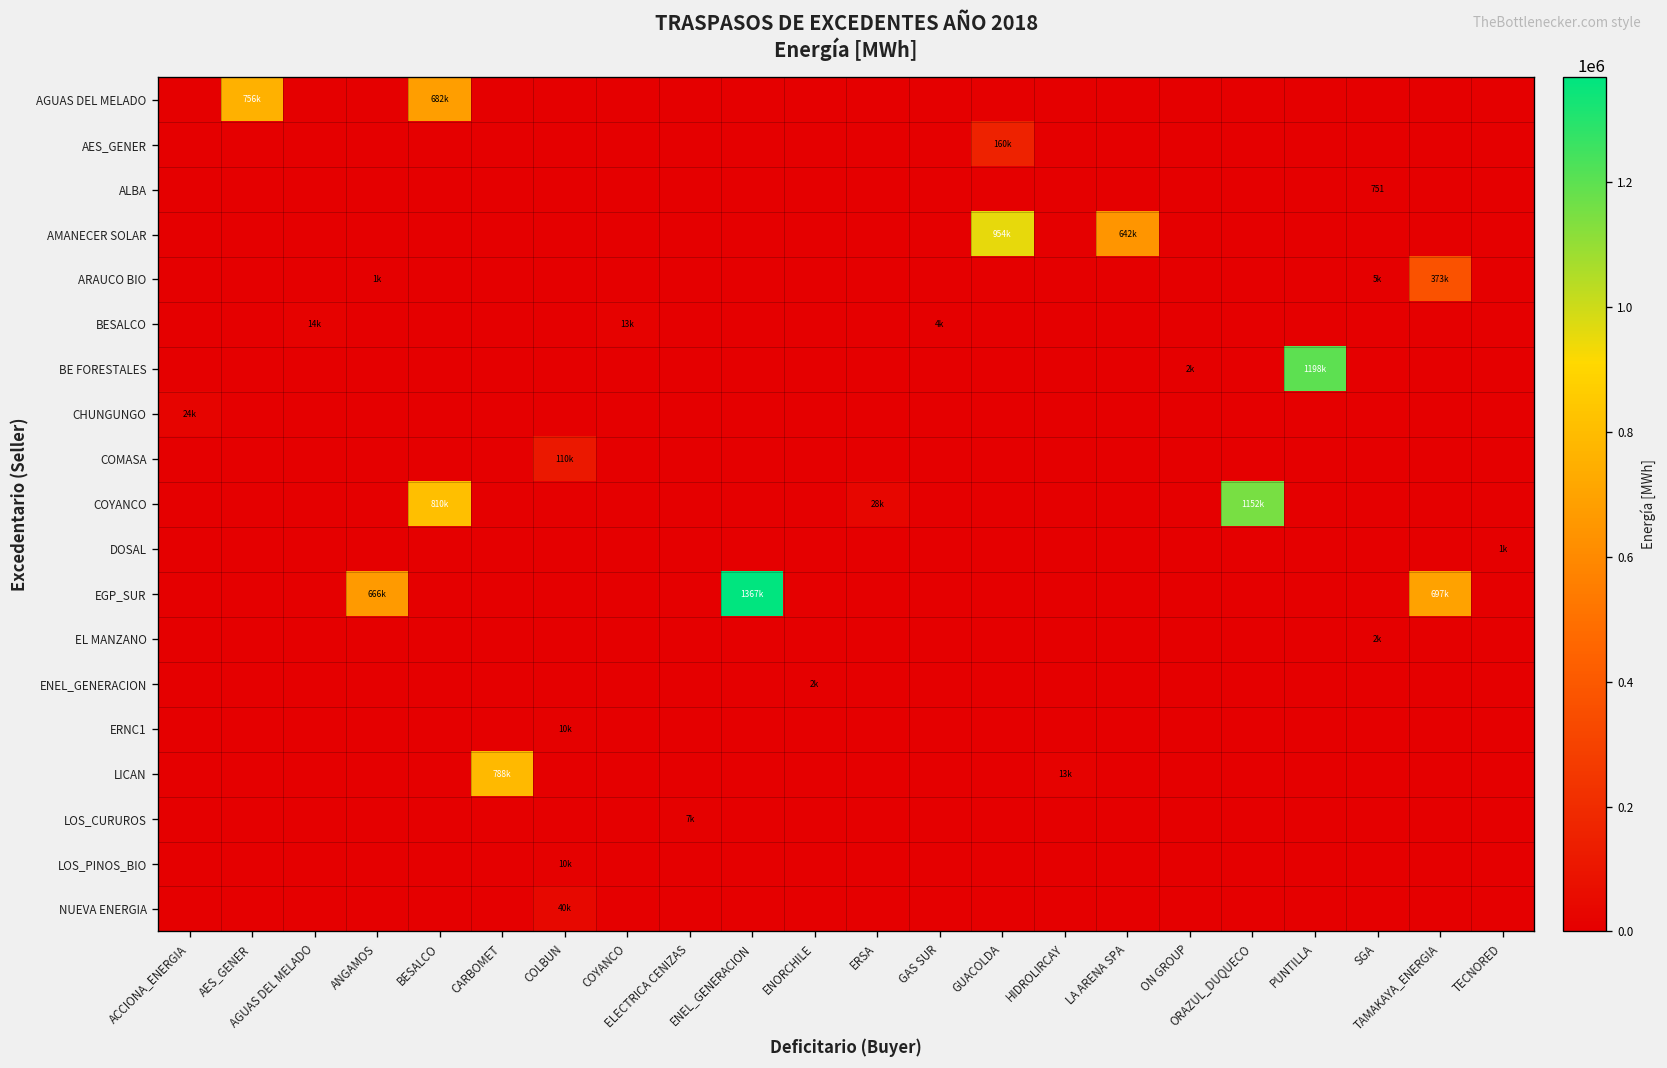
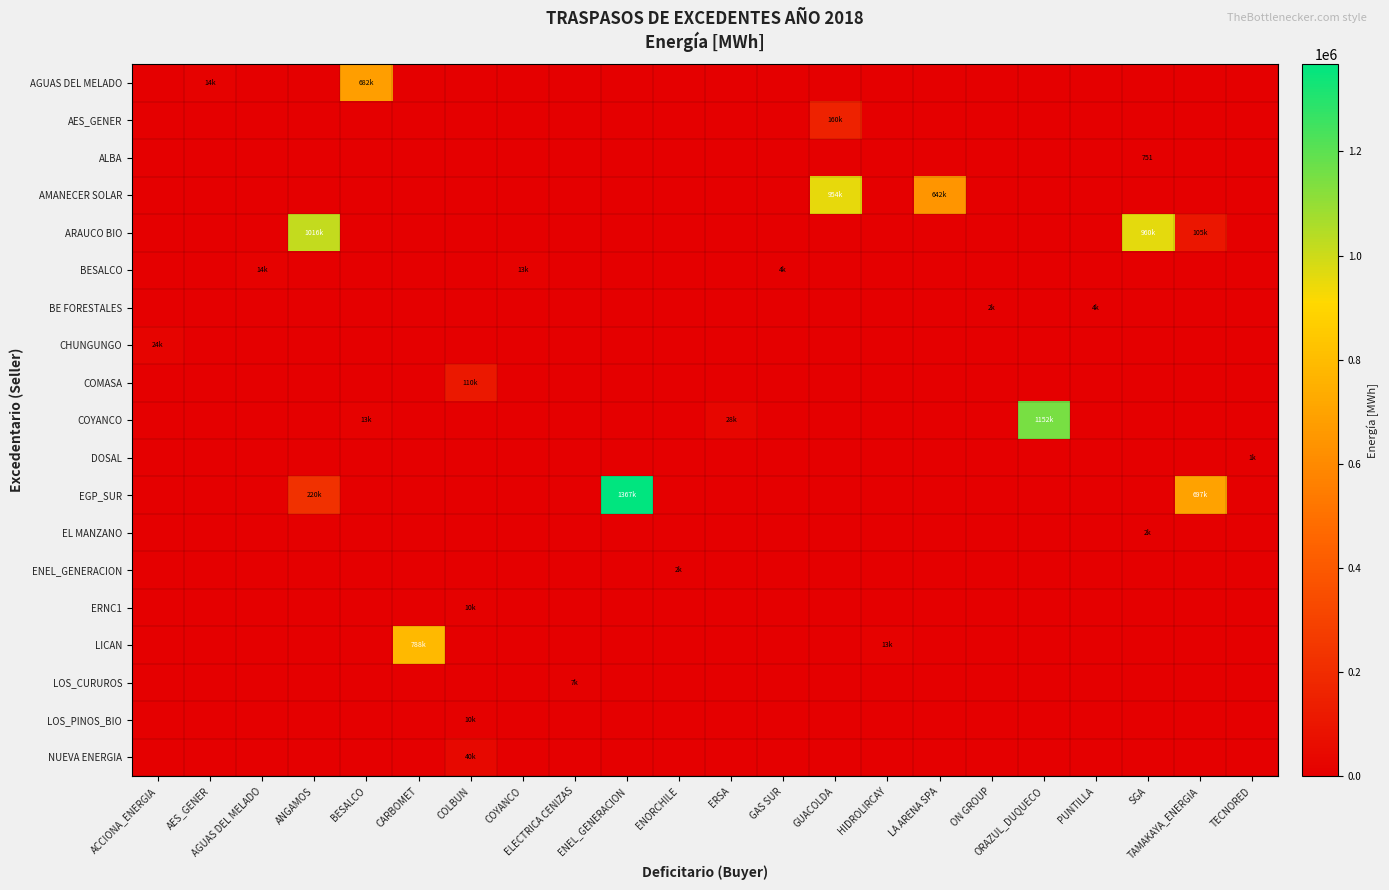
AGUAS DEL MELADO, AES_GENER: 756k -> 14k
ARAUCO BIO, ANGAMOS: 1k -> 1016k
ARAUCO BIO, SGA: 5k -> 960k
ARAUCO BIO, TAMAKAYA_ENERGIA: 373k -> 105k
BE FORESTALES, PUNTILLA: 1198k -> 4k
COYANCO, BESALCO: 810k -> 13k
EGP_SUR, ANGAMOS: 666k -> 220k
